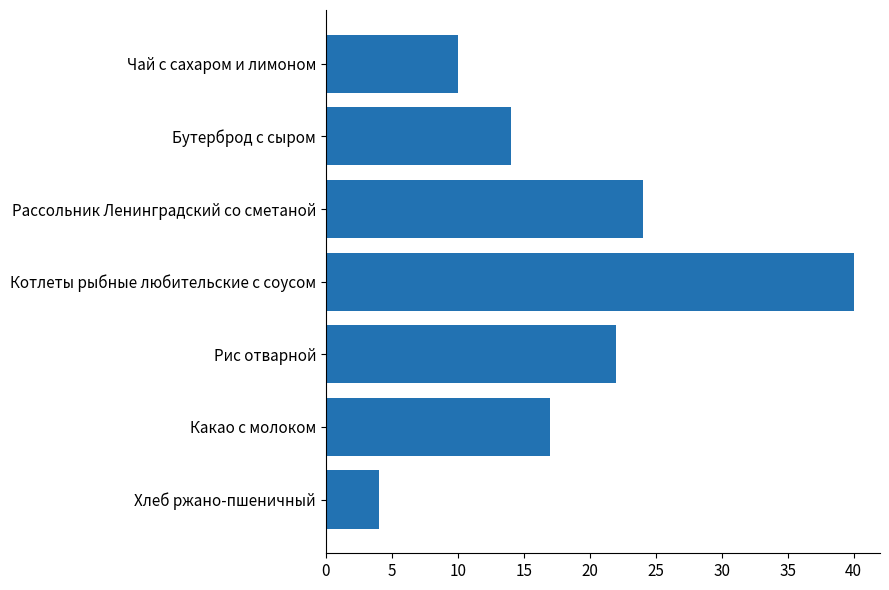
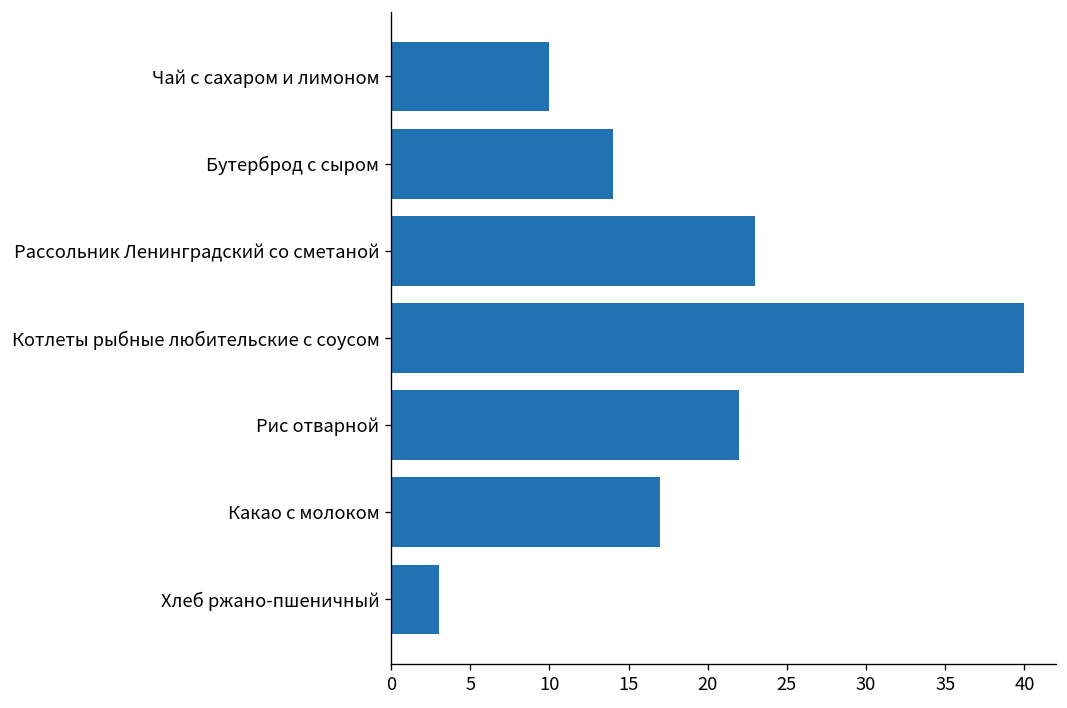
Рассольник Ленинградский со сметаной: 24 -> 23
Хлеб ржано-пшеничный: 4 -> 3
